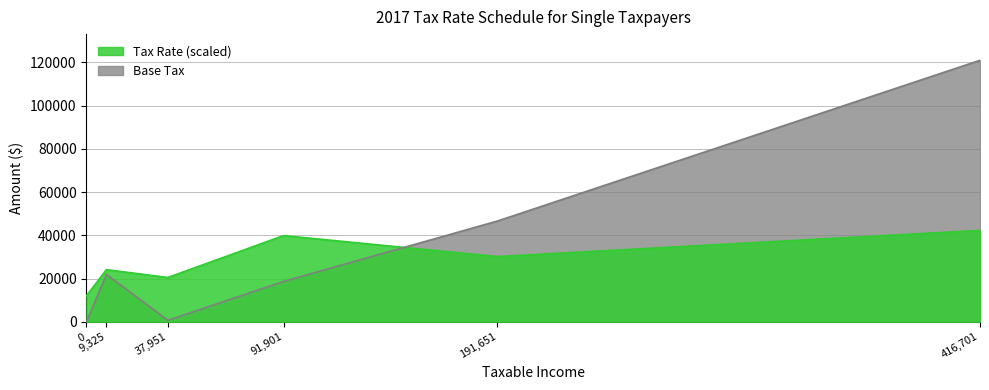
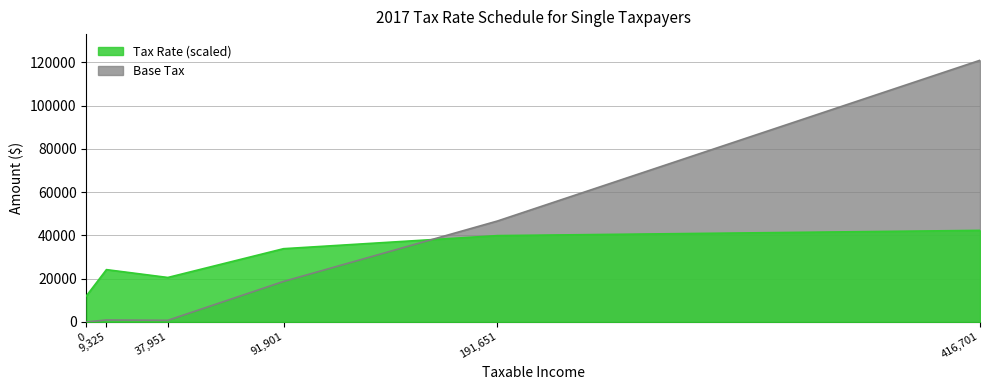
Base Tax, 9,325: 22000 -> 1000
Tax Rate (scaled), 91,901: 40000 -> 34000
Tax Rate (scaled), 191,651: 30000 -> 40000
